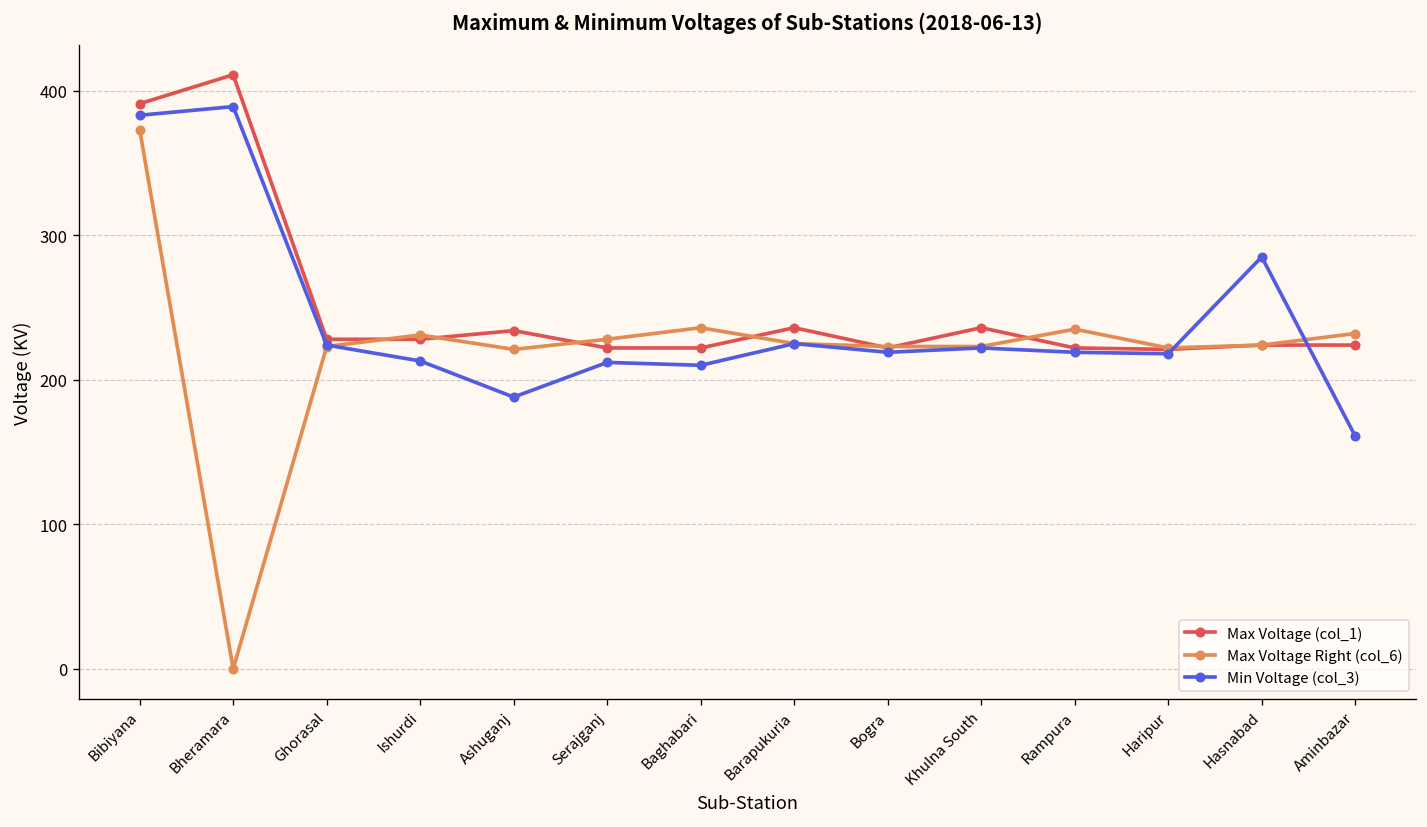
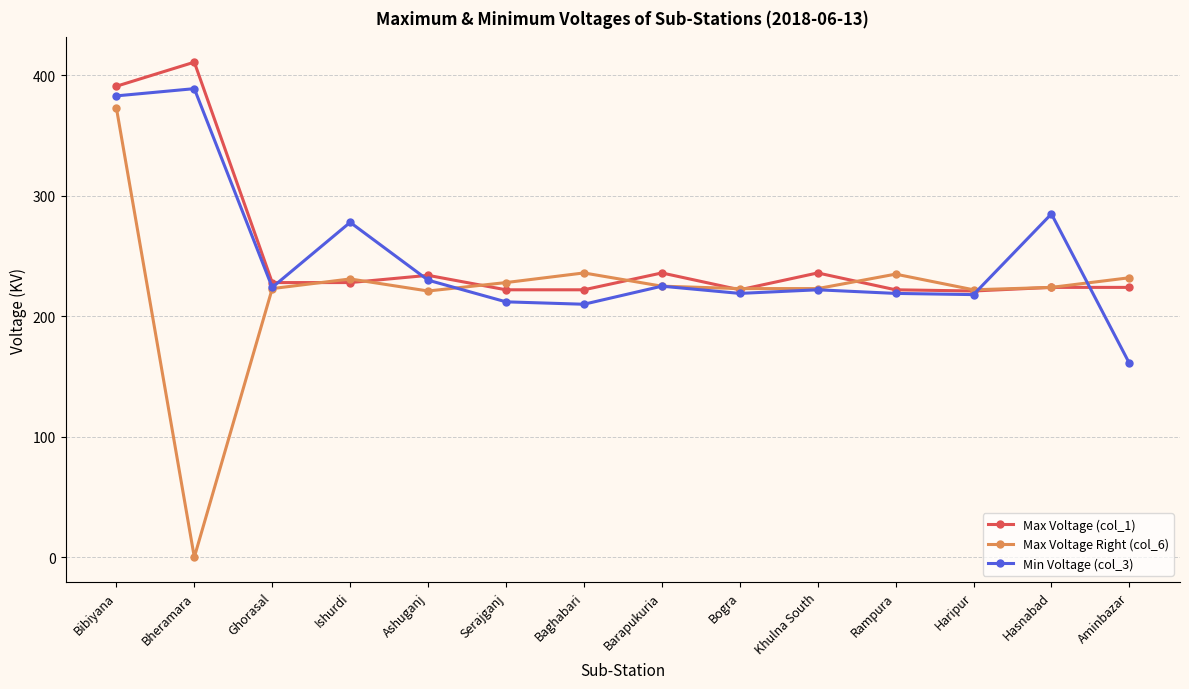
Min Voltage (col_3), Ishurdi: 213 -> 278
Min Voltage (col_3), Ashuganj: 188 -> 230
